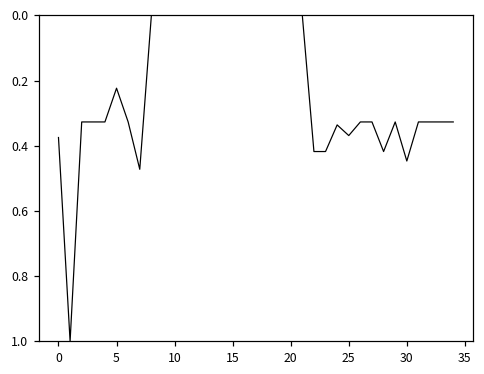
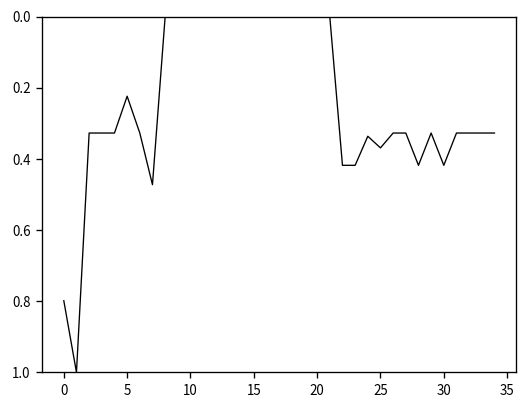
0: 0.37 -> 0.80
30: 0.45 -> 0.42
